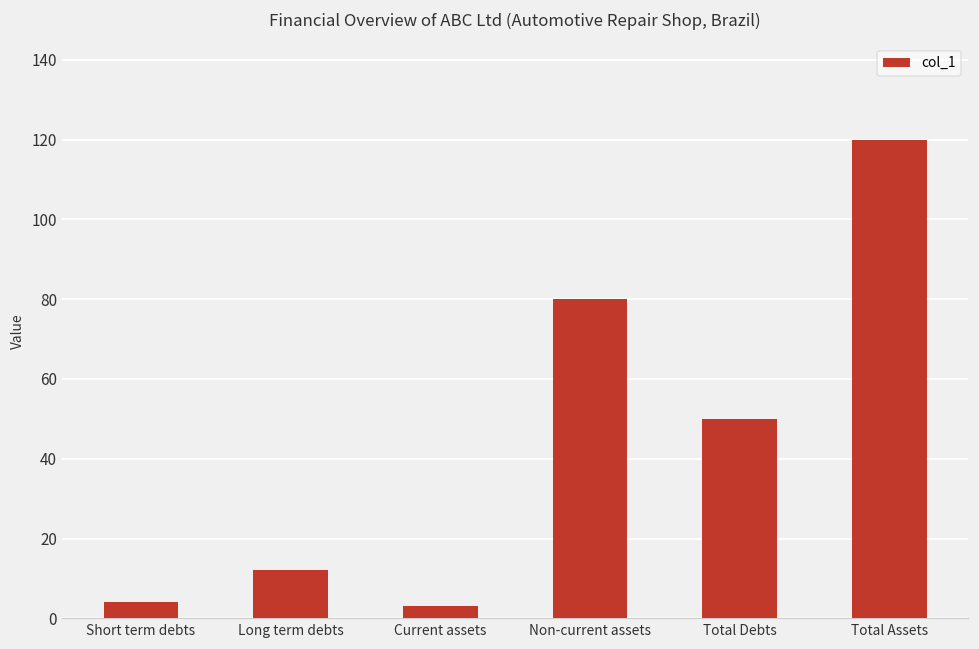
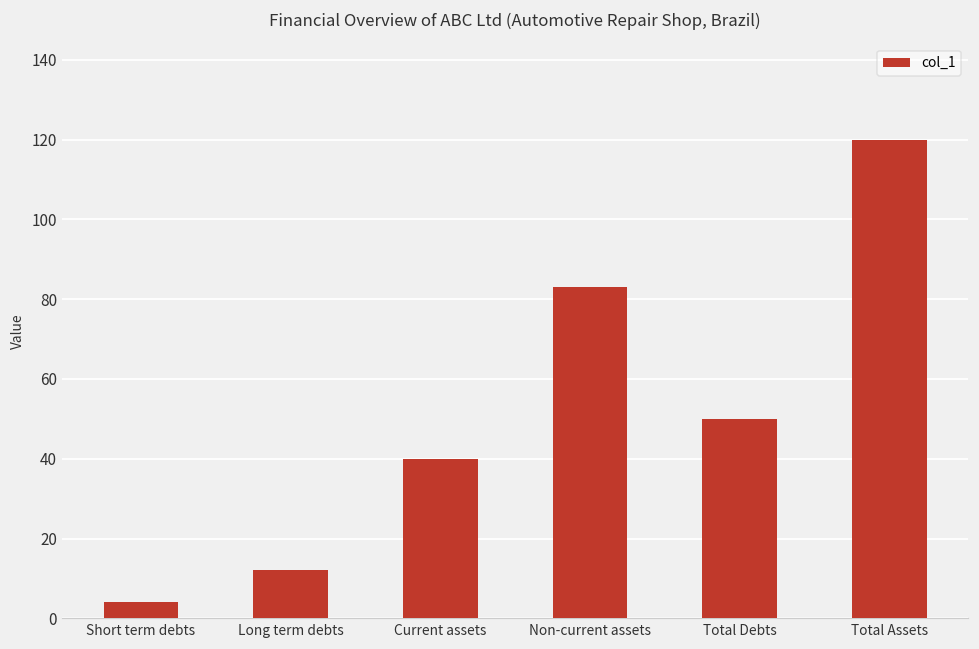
Current assets: 3 -> 40
Non-current assets: 80 -> 83
